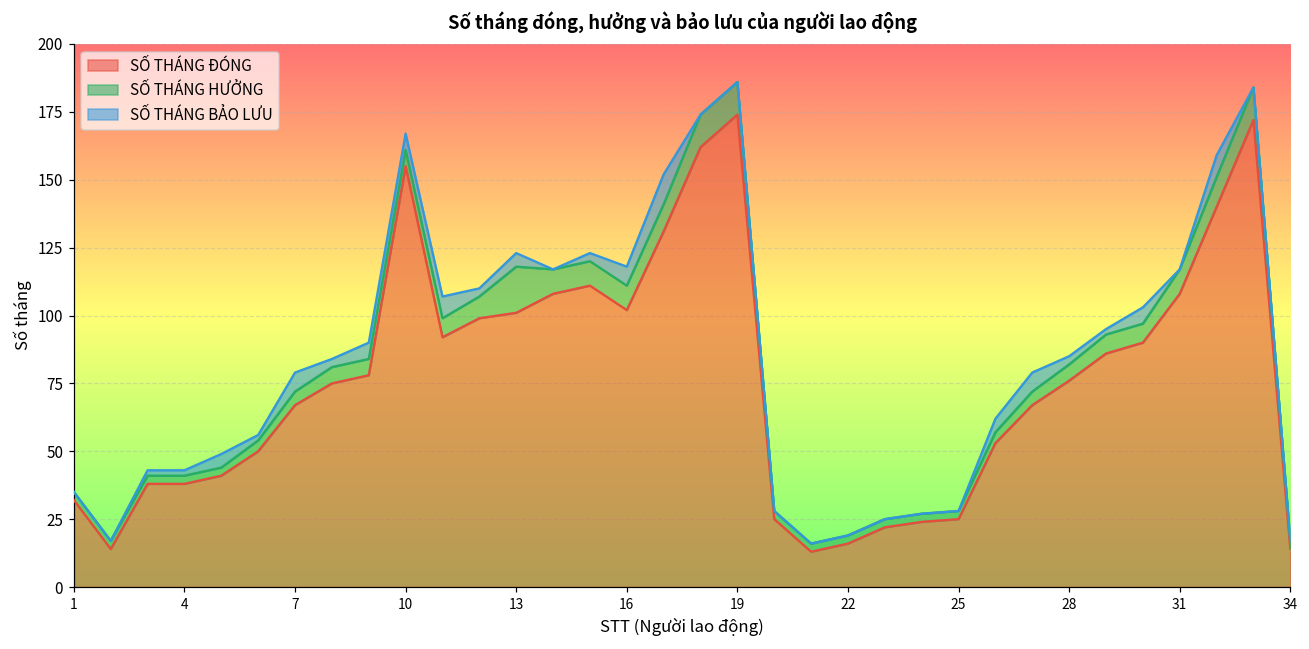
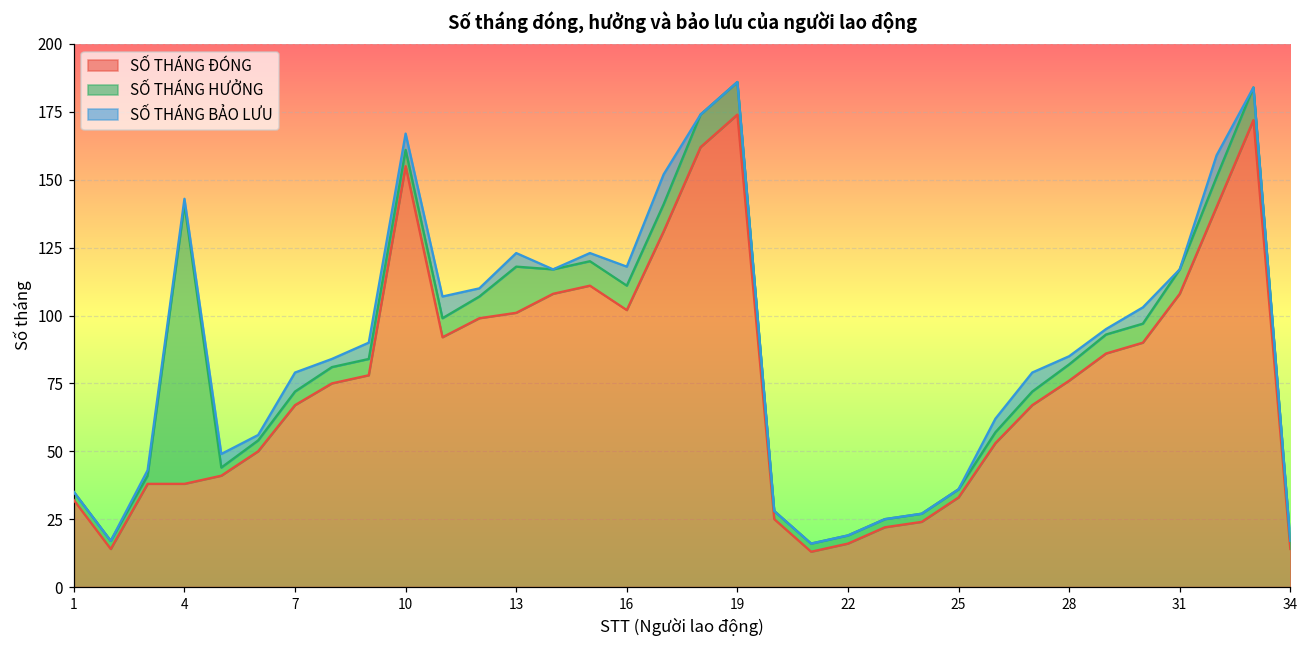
SỐ THÁNG HƯỞNG, 4: 3 -> 103
SỐ THÁNG ĐÓNG, 25: 25 -> 33
